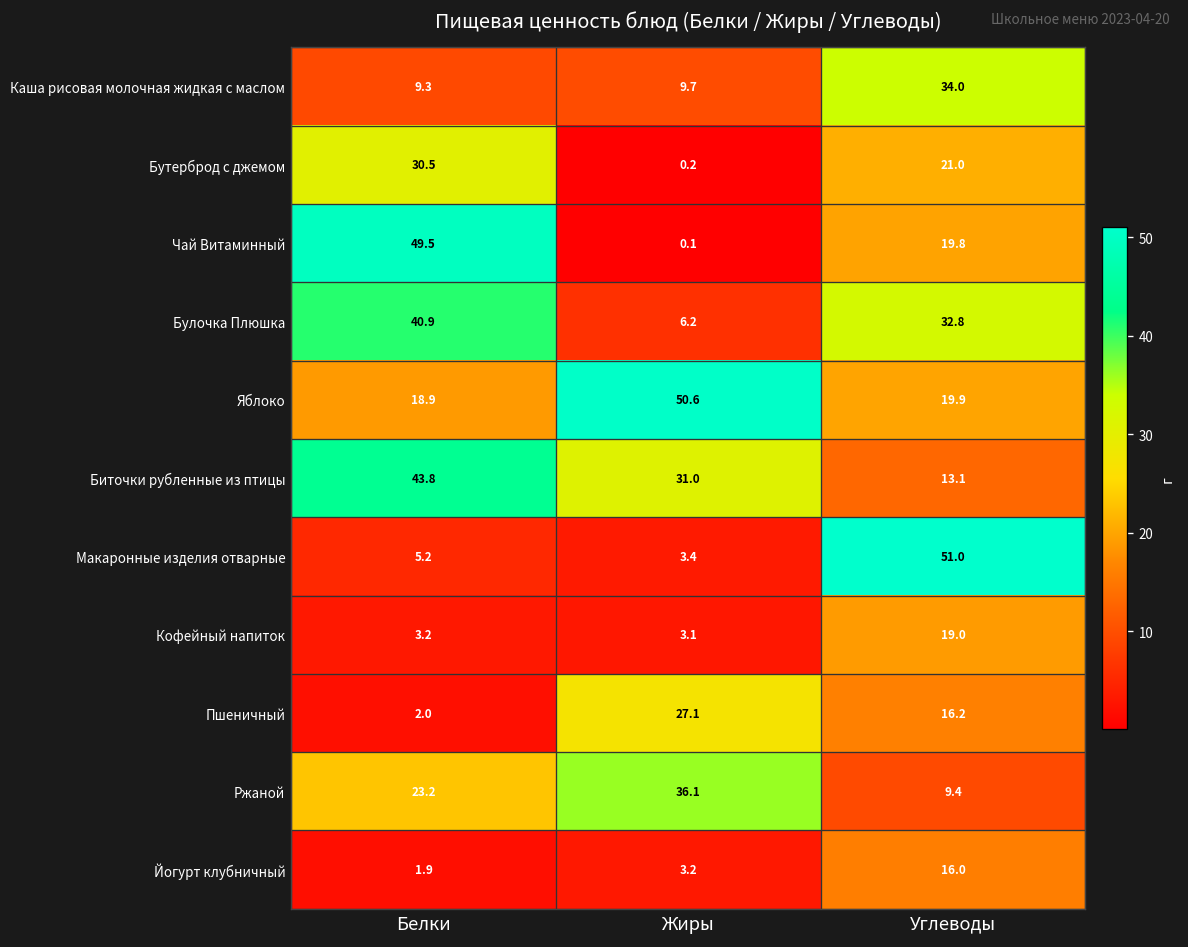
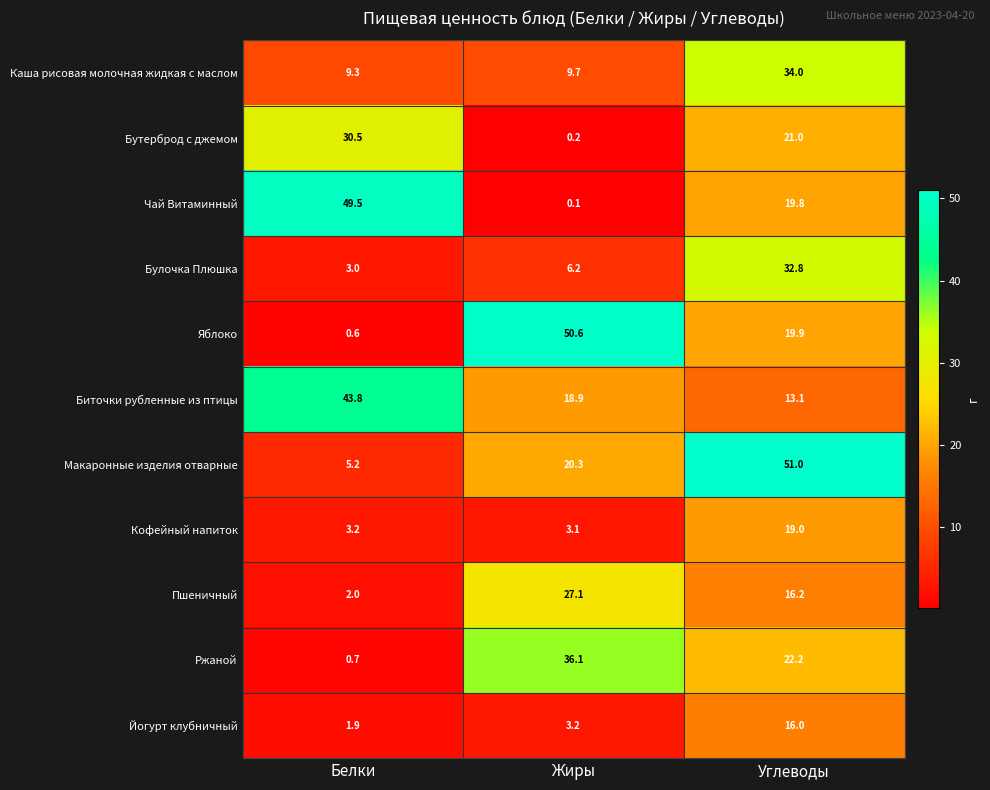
Булочка Плюшка, Белки: 40.9 -> 3.0
Яблоко, Белки: 18.9 -> 0.6
Биточки рубленные из птицы, Жиры: 31.0 -> 18.9
Макаронные изделия отварные, Жиры: 3.4 -> 20.3
Ржаной, Белки: 23.2 -> 0.7
Ржаной, Углеводы: 9.4 -> 22.2
